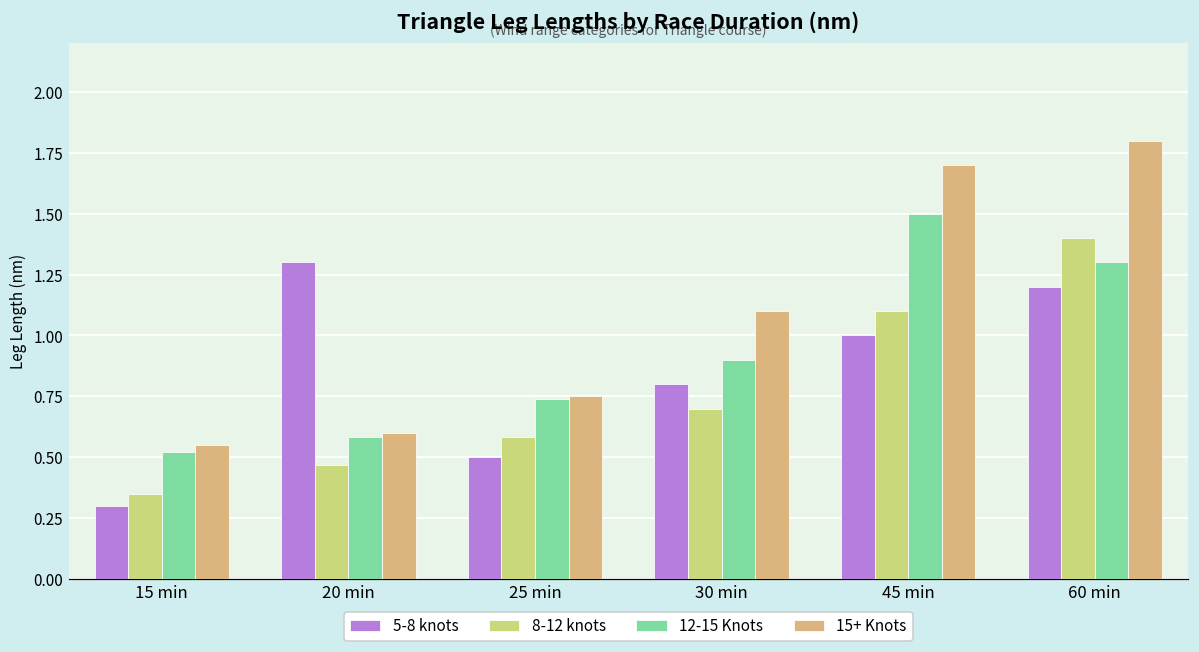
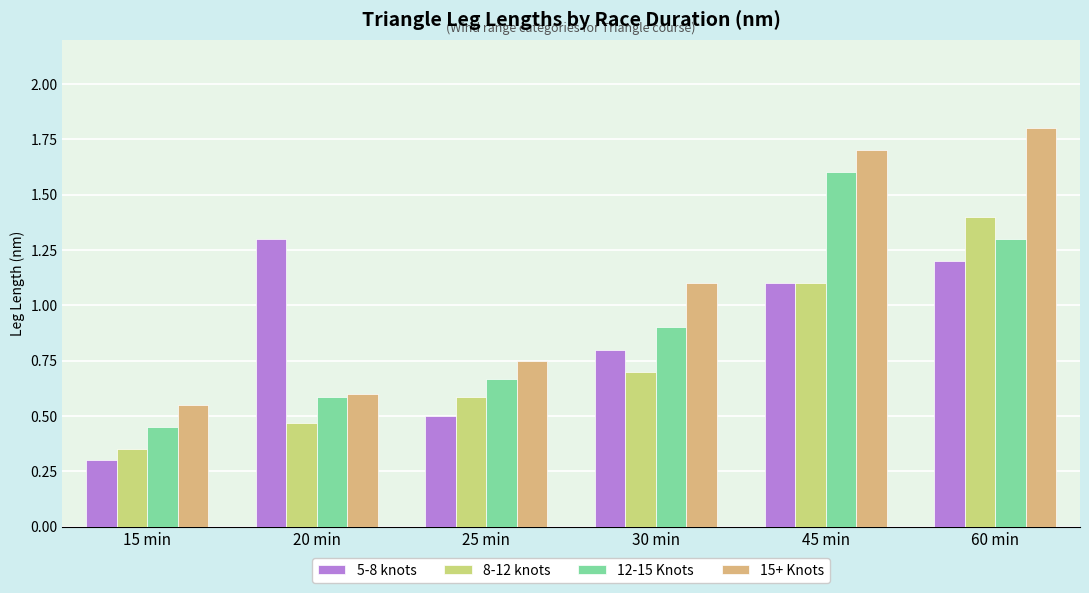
12-15 Knots, 15 min: 0.52 -> 0.45
12-15 Knots, 25 min: 0.74 -> 0.67
5-8 knots, 45 min: 1.0 -> 1.1
12-15 Knots, 45 min: 1.5 -> 1.6
